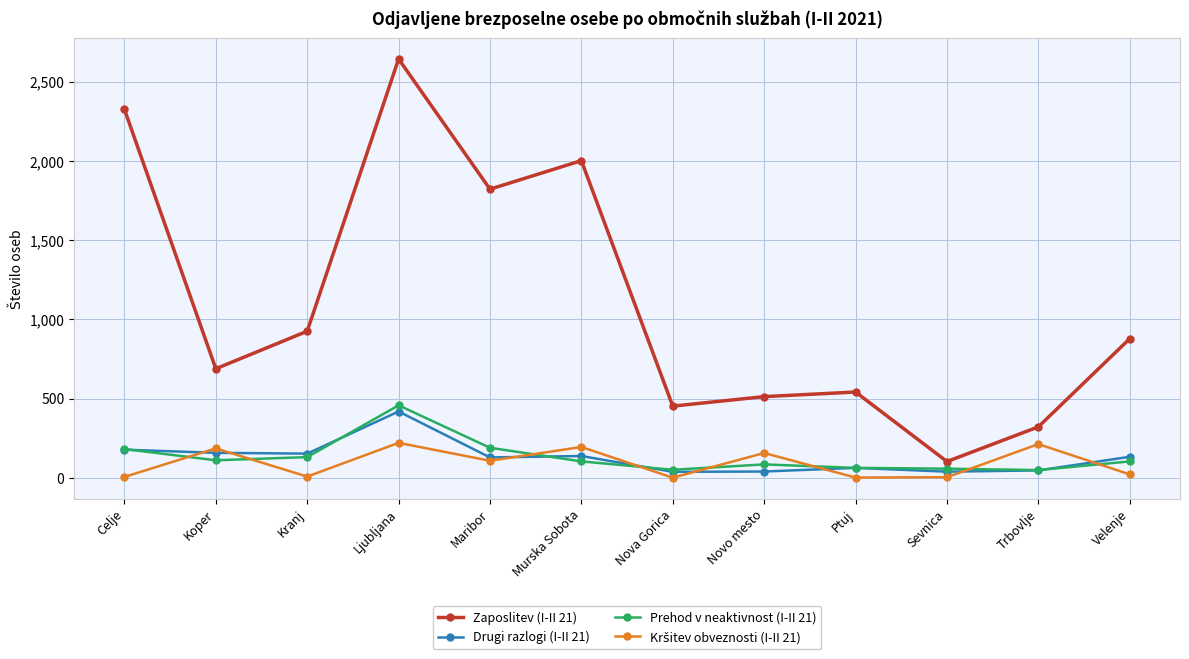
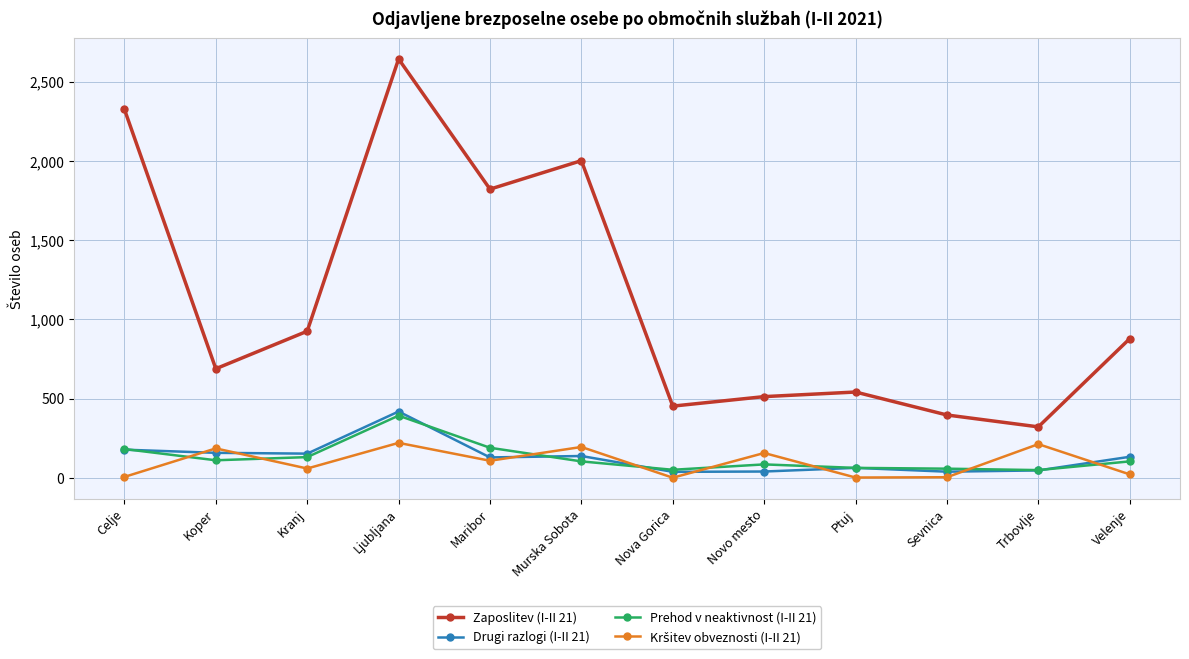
Kršitev obveznosti (I-II 21), Kranj: 10 -> 60
Prehod v neaktivnost (I-II 21), Ljubljana: 460 -> 390
Zaposlitev (I-II 21), Sevnica: 100 -> 400
